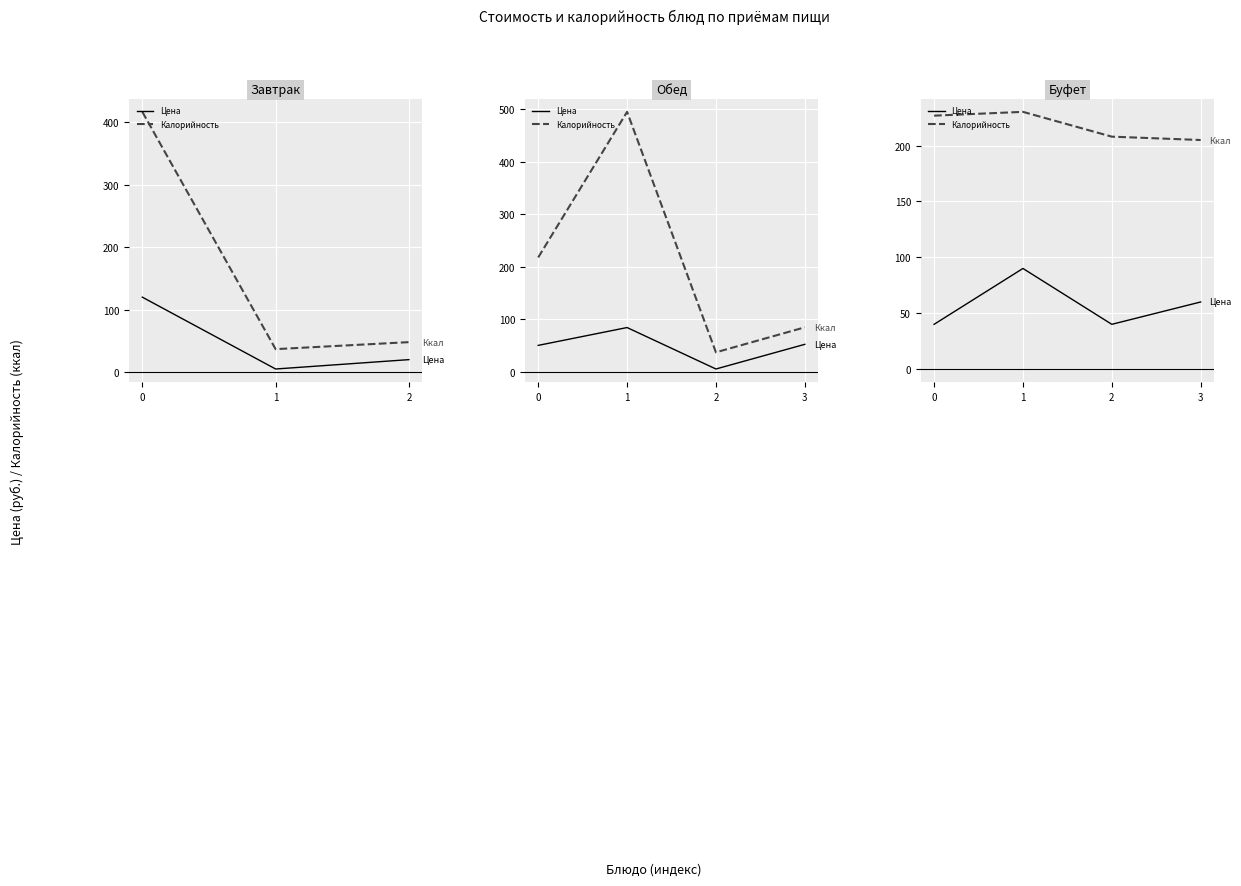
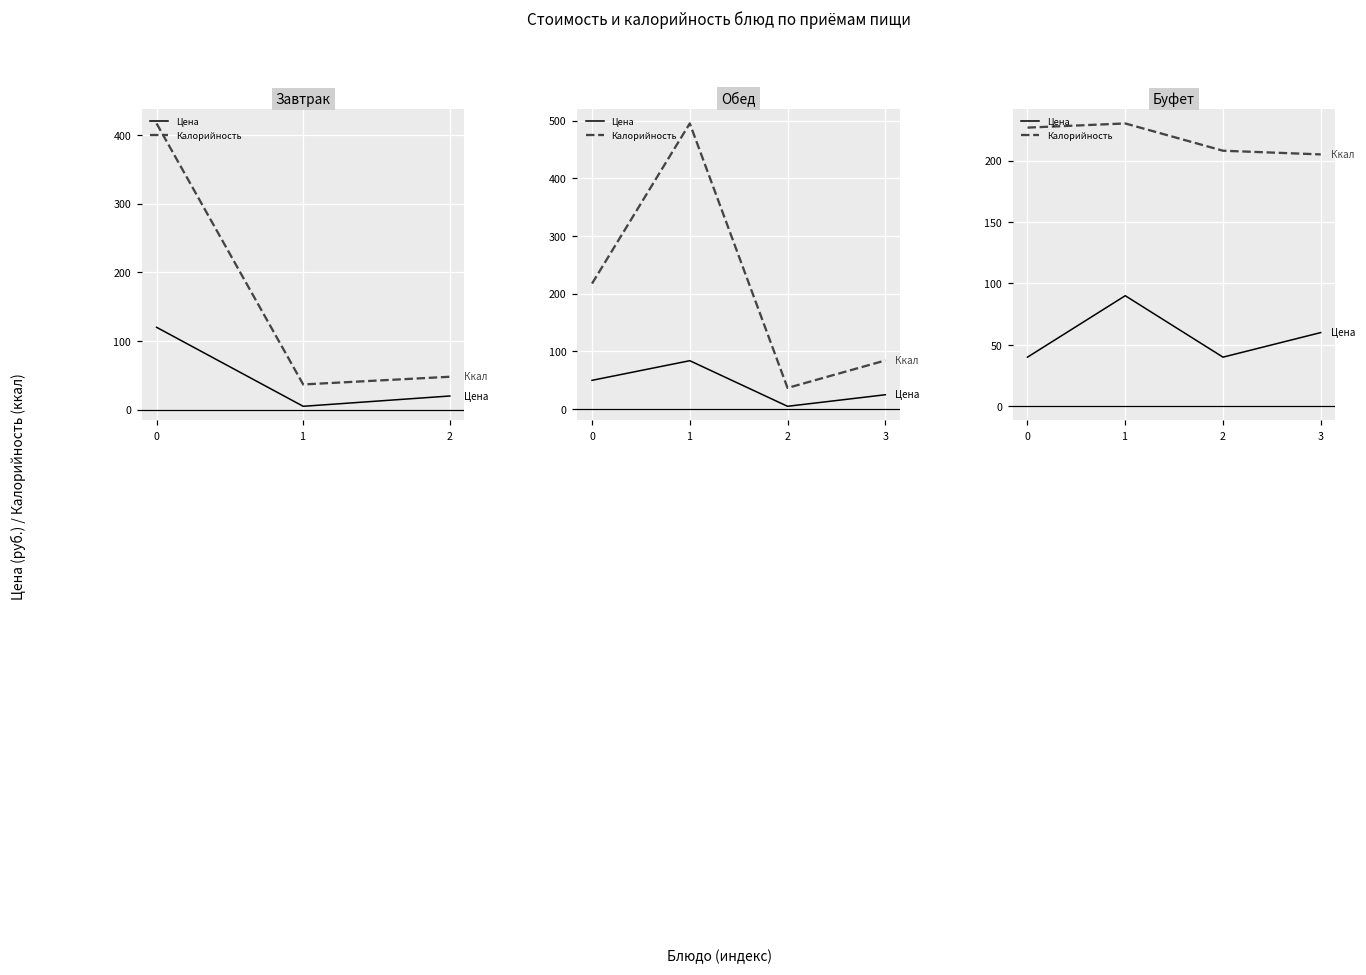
Обед, Цена, 3: 50 -> 30
